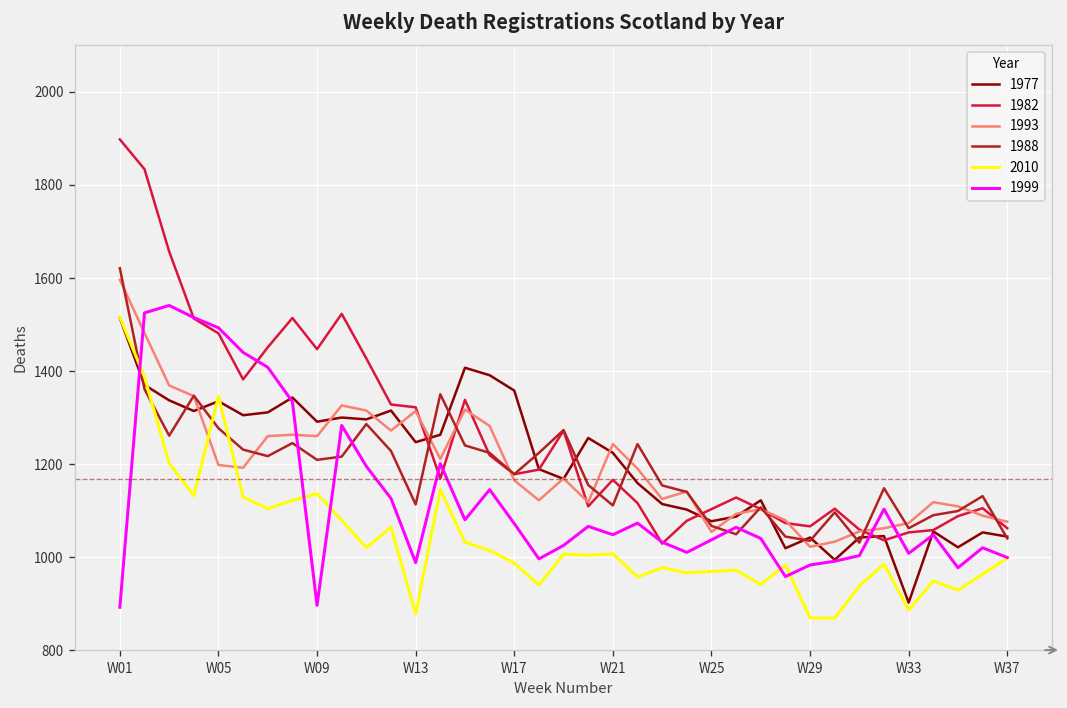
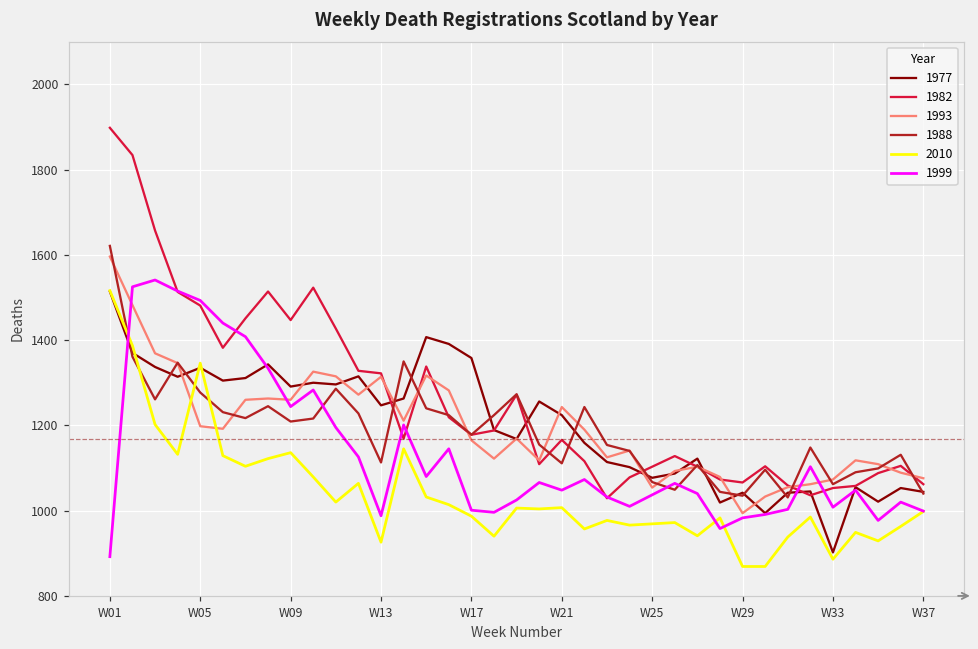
1999, W09: 900 -> 1240
2010, W13: 880 -> 930
1999, W17: 1070 -> 1000
1993, W29: 1020 -> 990
